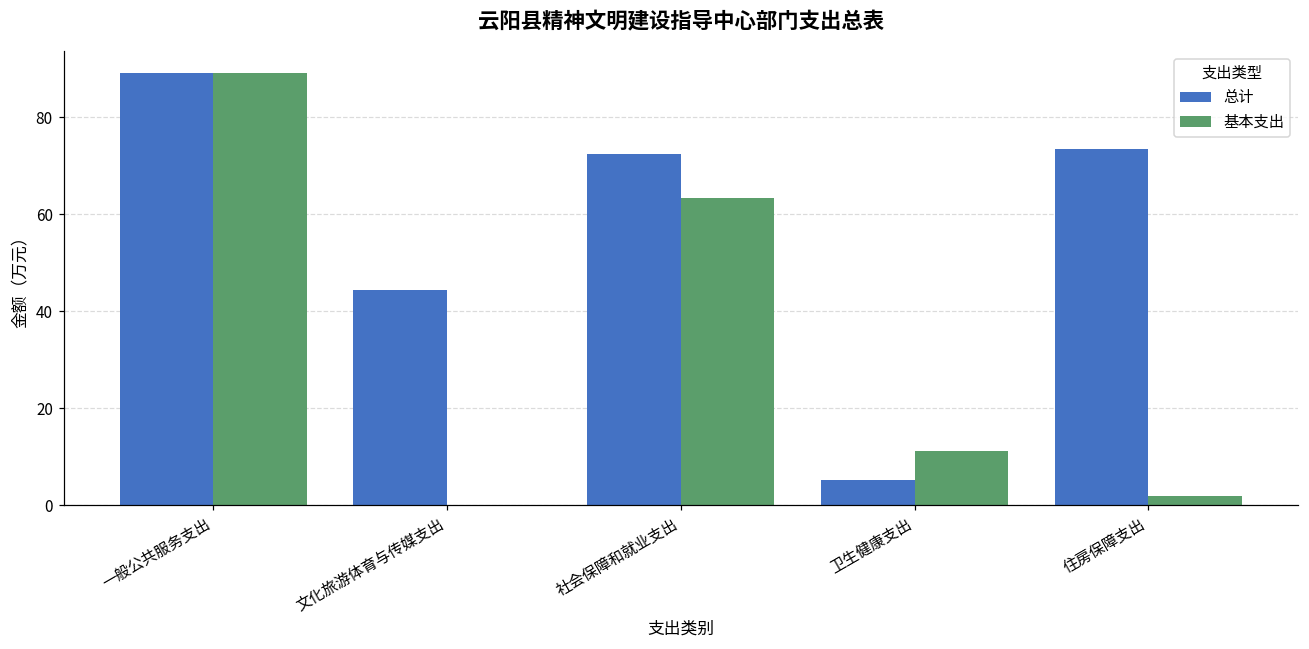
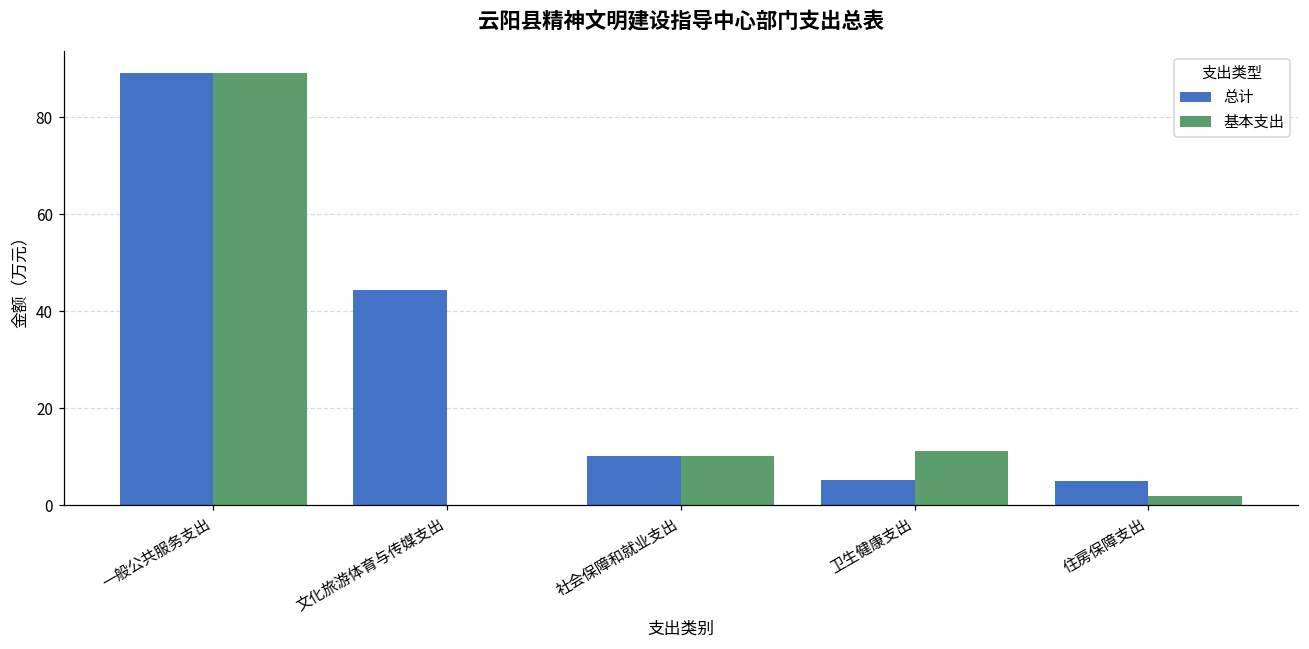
总计, 社会保障和就业支出: 72 -> 10
基本支出, 社会保障和就业支出: 63 -> 10
总计, 住房保障支出: 74 -> 5
